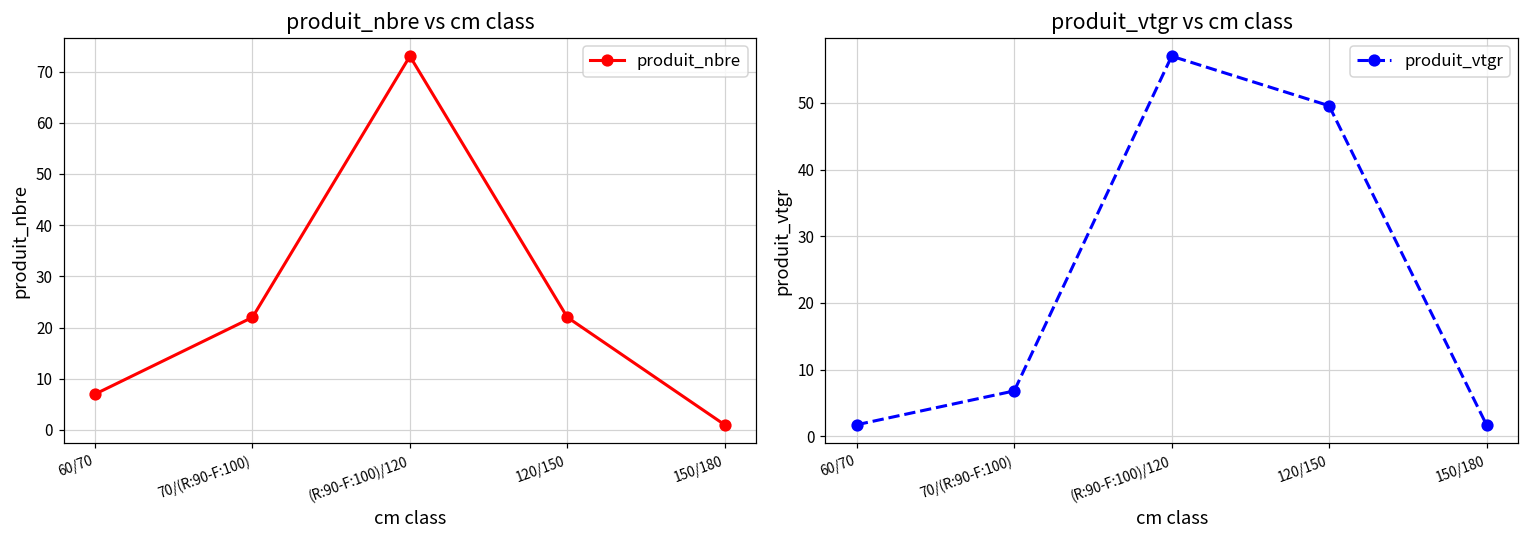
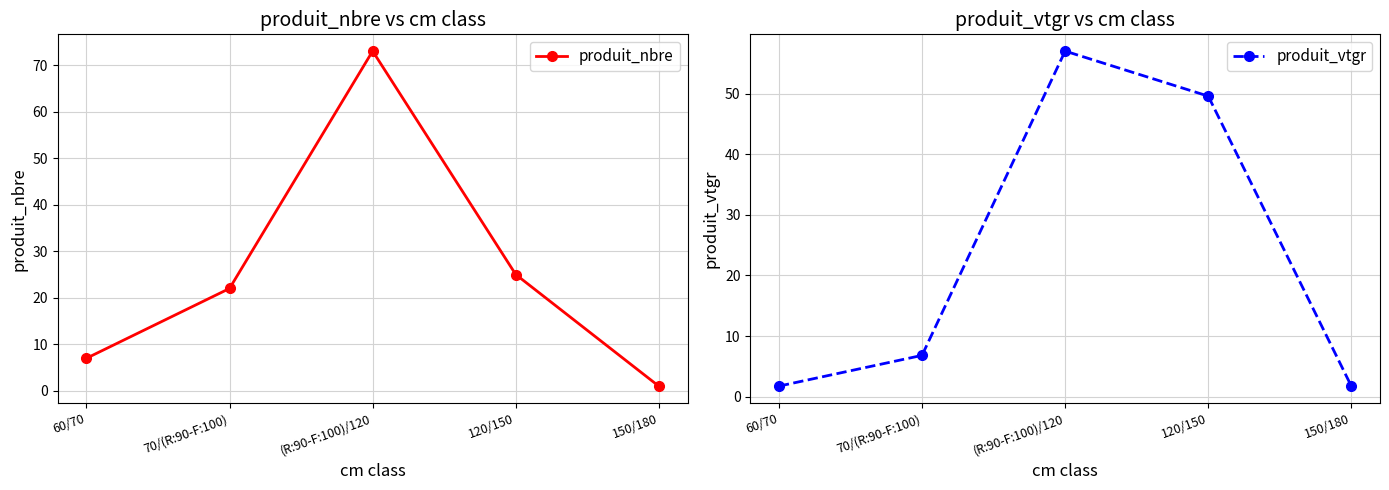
produit_nbre vs cm class, 120/150: 22 -> 25
